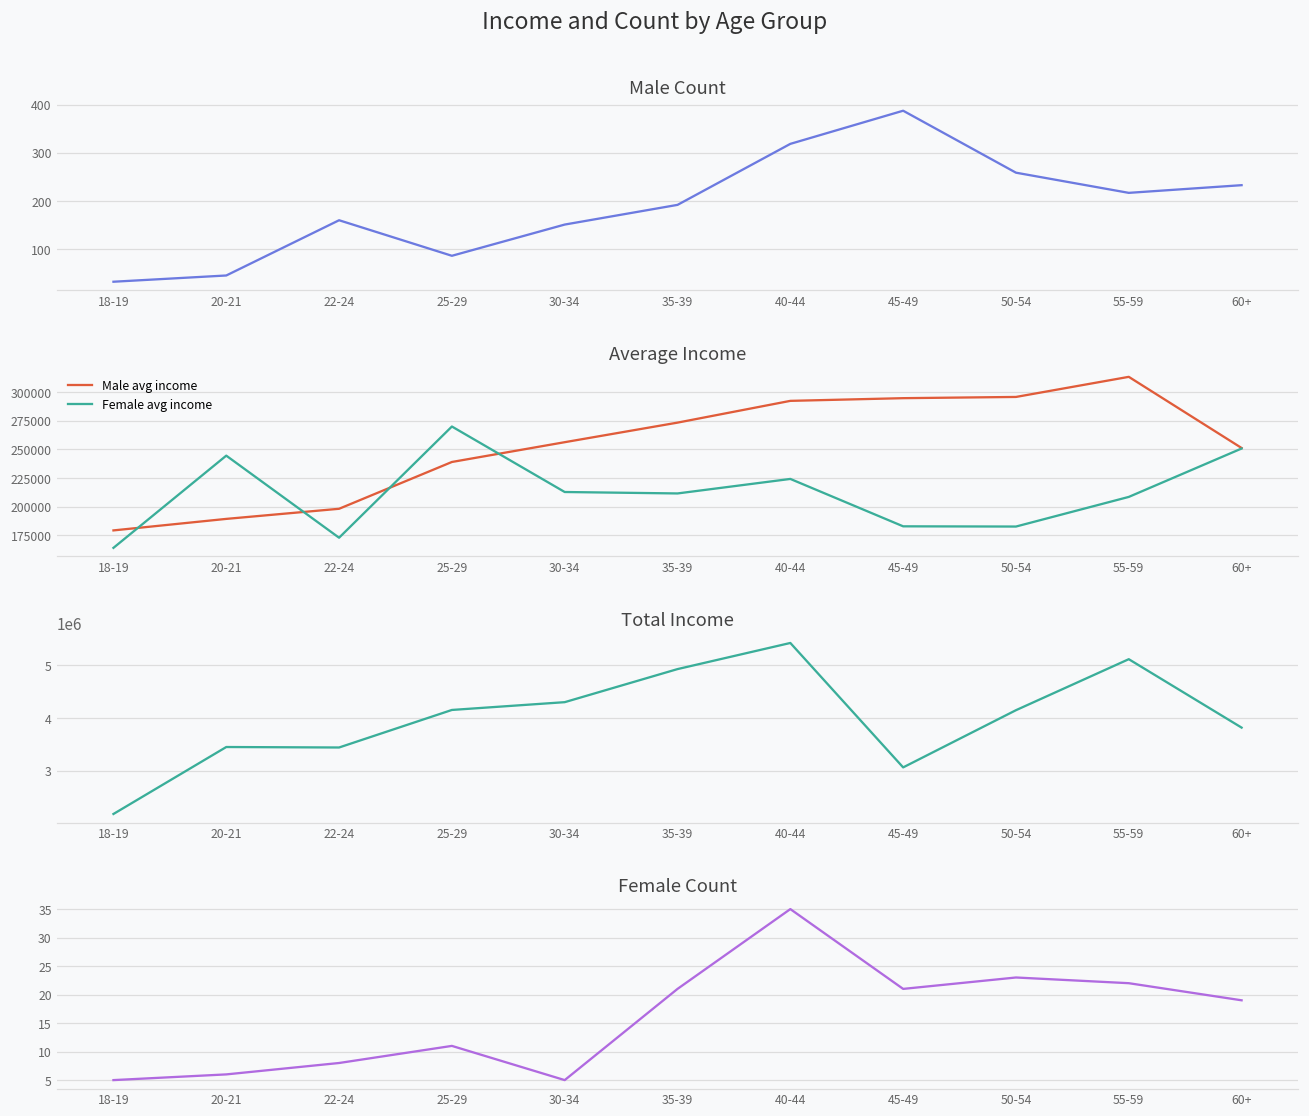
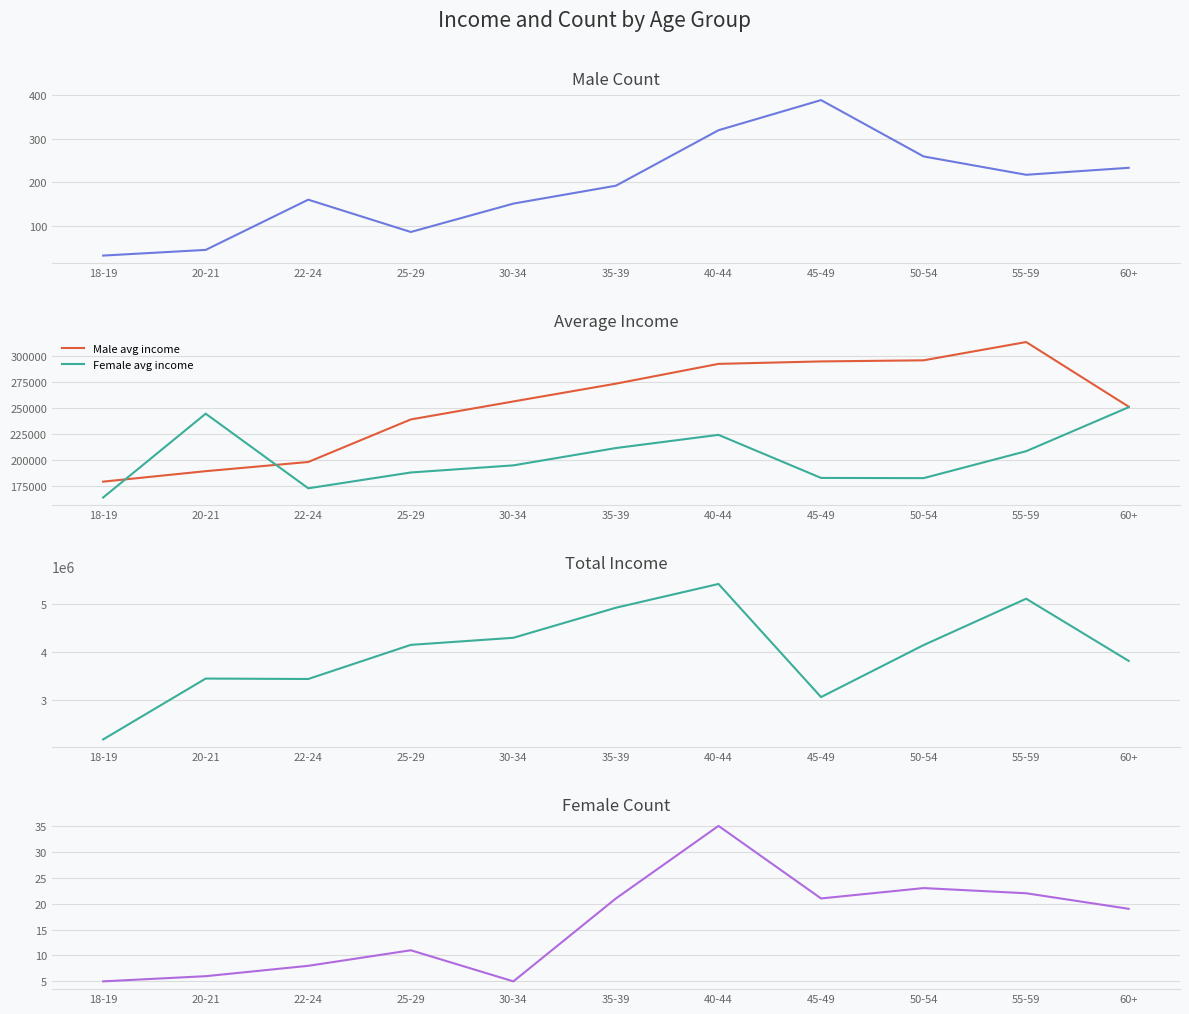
Average Income, Female avg income, 25-29: 270000 -> 188000
Average Income, Female avg income, 30-34: 213000 -> 195000
